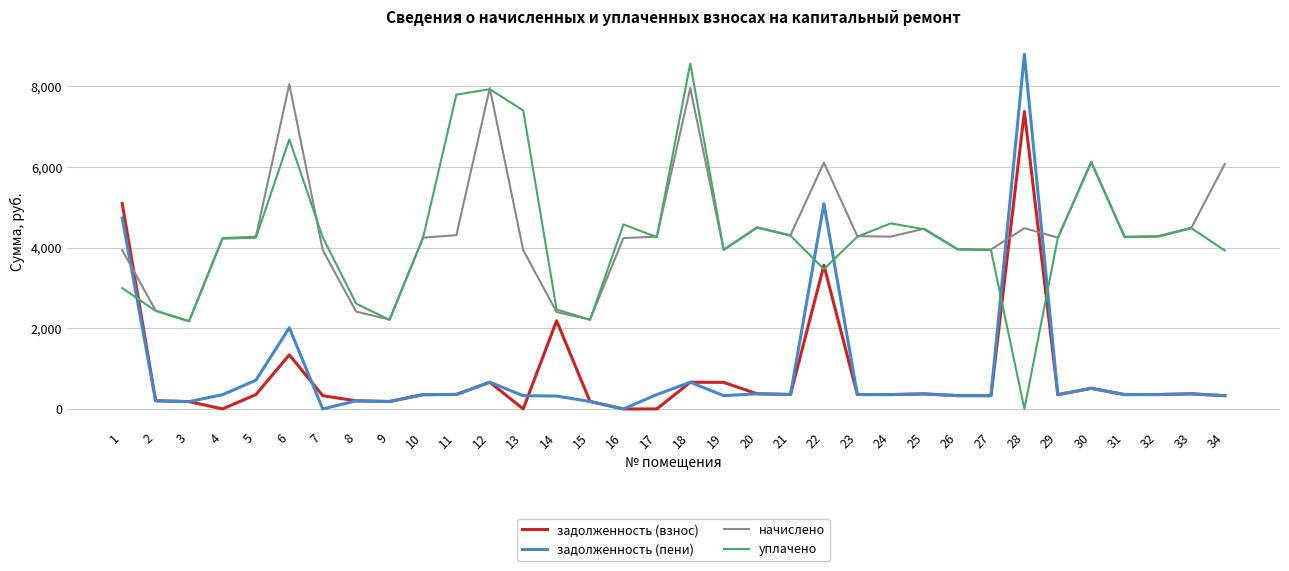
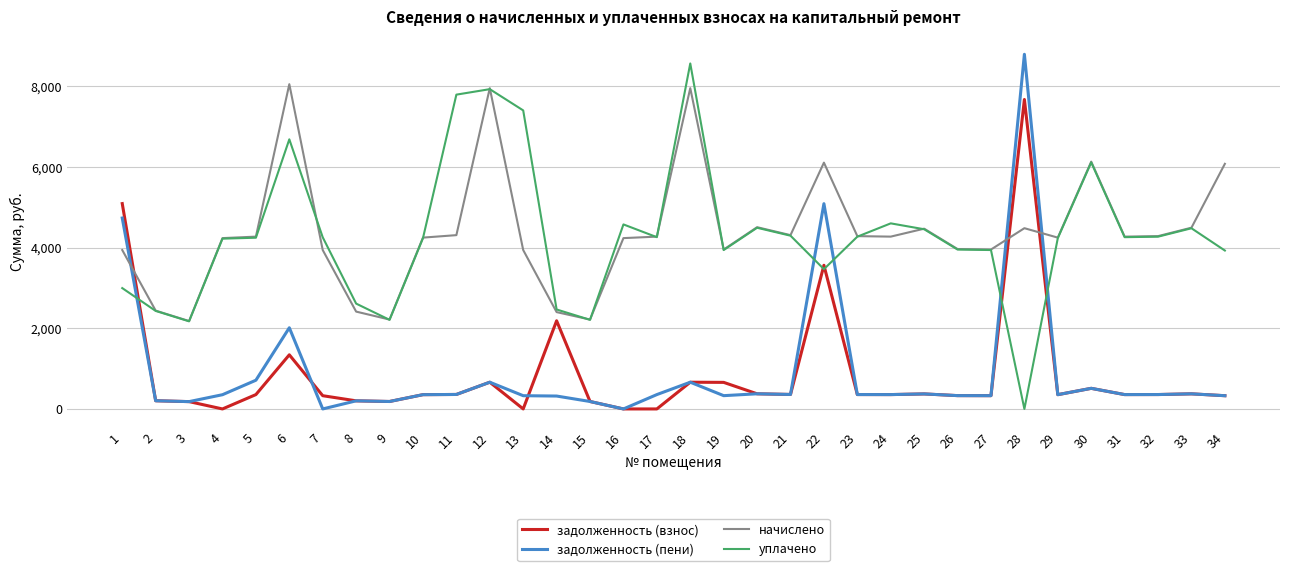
задолженность (взнос), 28: 7,400 -> 7,700
